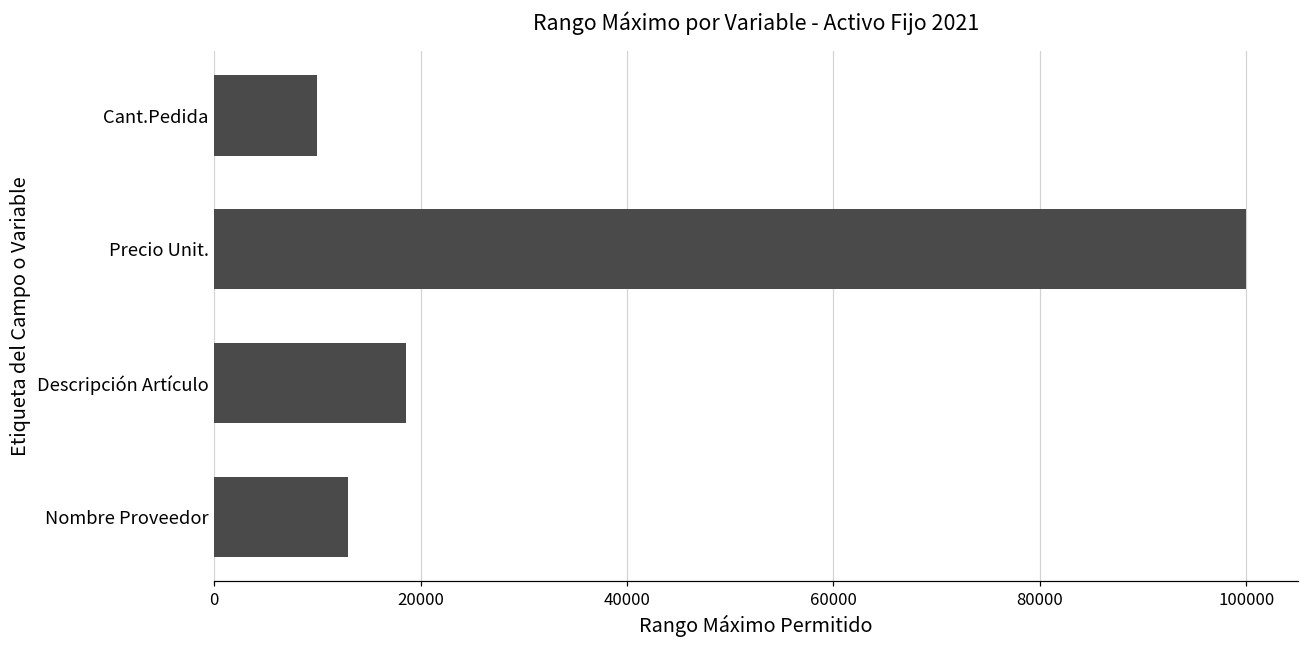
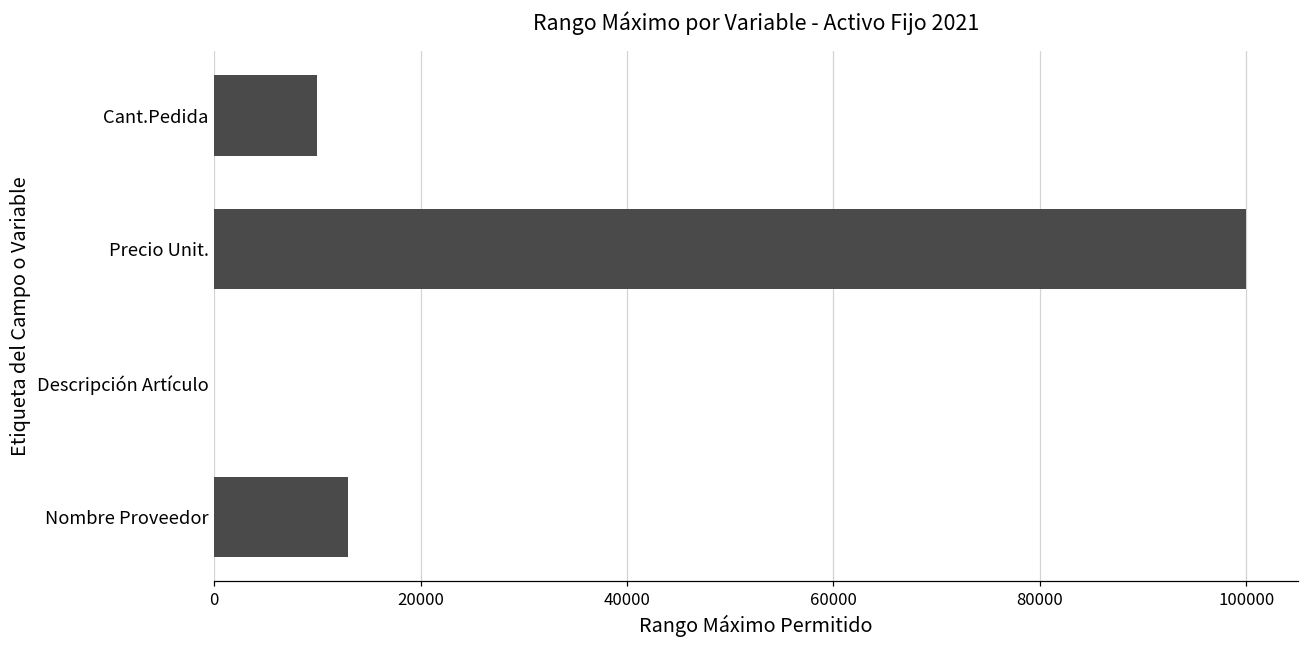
Descripción Artículo: 19000 -> 0
